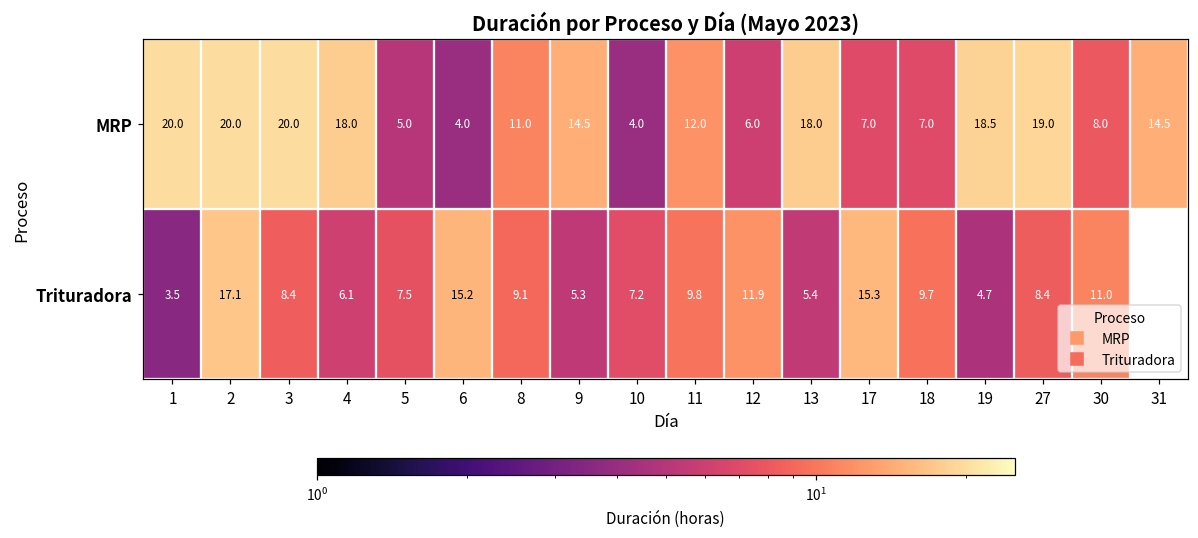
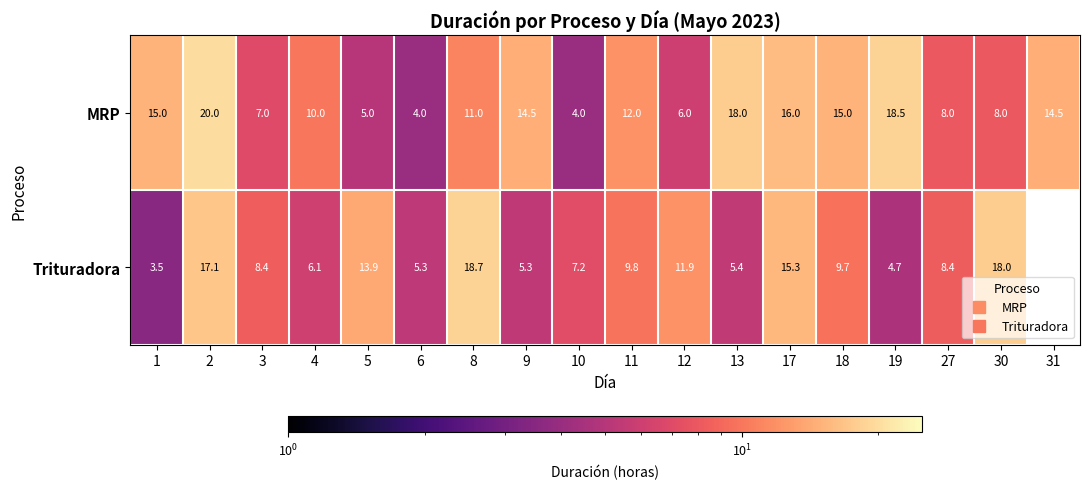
MRP, 1: 20.0 -> 15.0
MRP, 3: 20.0 -> 7.0
MRP, 4: 18.0 -> 10.0
MRP, 17: 7.0 -> 16.0
MRP, 18: 7.0 -> 15.0
MRP, 27: 19.0 -> 8.0
Trituradora, 5: 7.5 -> 13.9
Trituradora, 6: 15.2 -> 5.3
Trituradora, 8: 9.1 -> 18.7
Trituradora, 30: 11.0 -> 18.0
